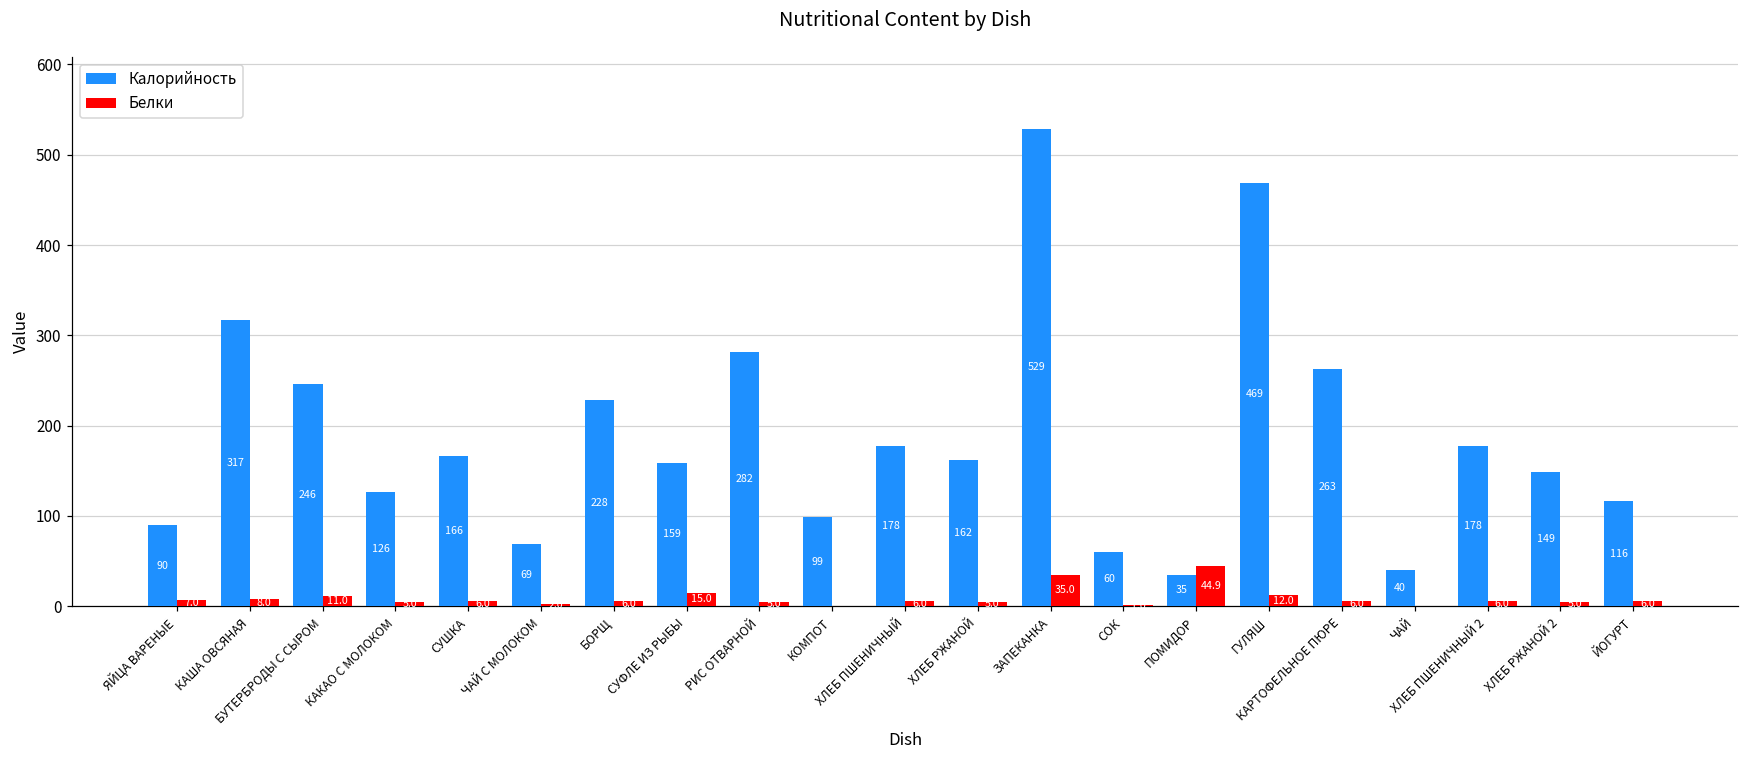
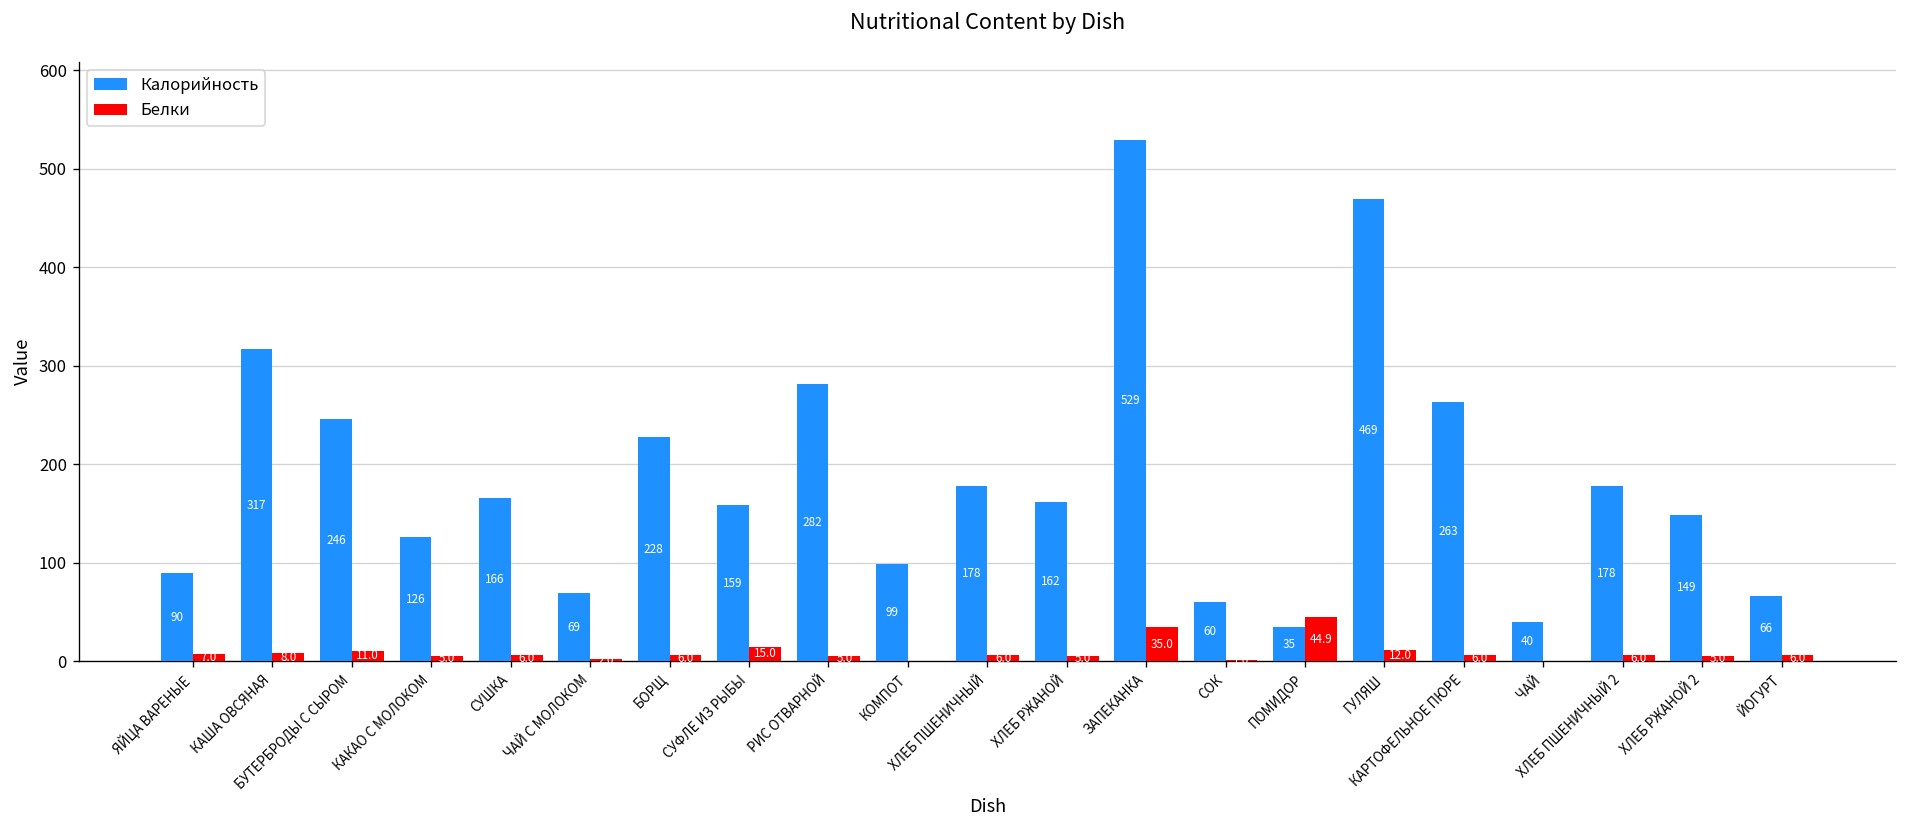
Калорийность, ЙОГУРТ: 116 -> 66
